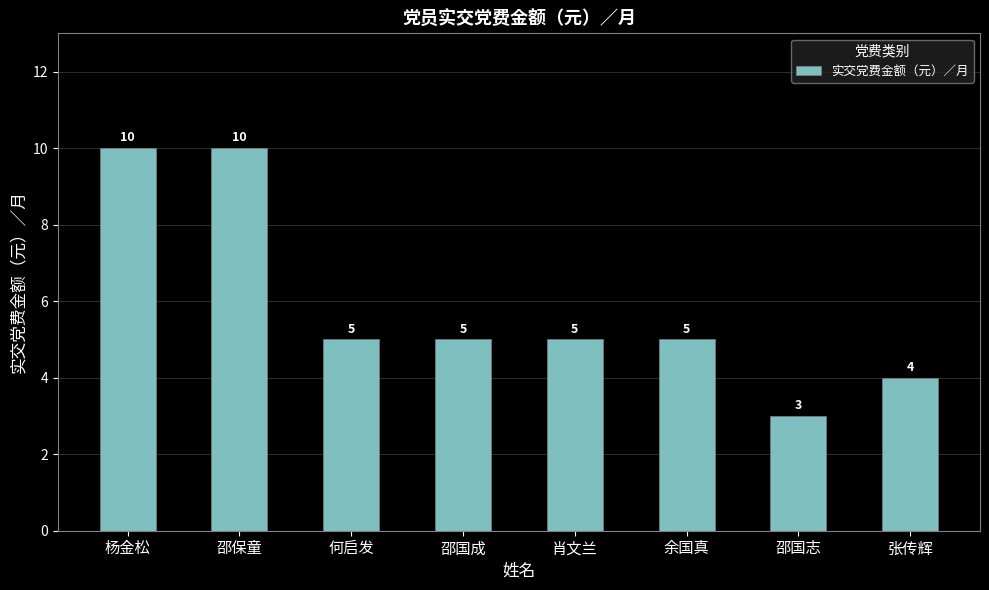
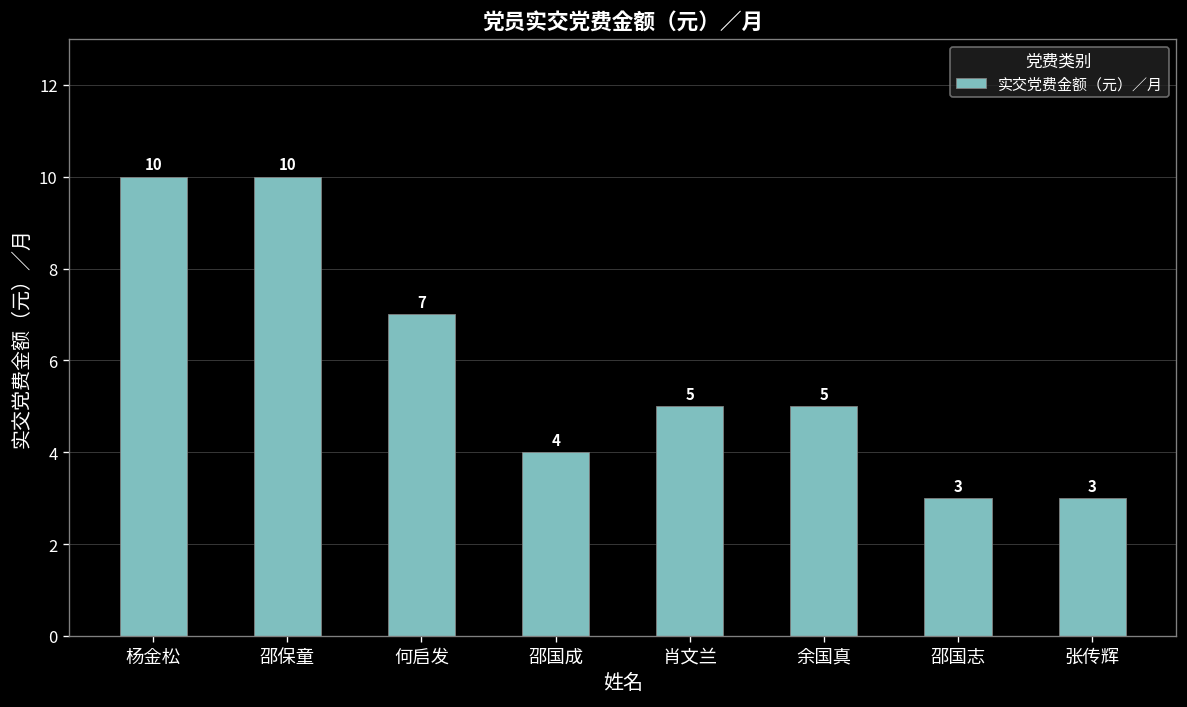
何启发: 5 -> 7
邵国成: 5 -> 4
张传辉: 4 -> 3
